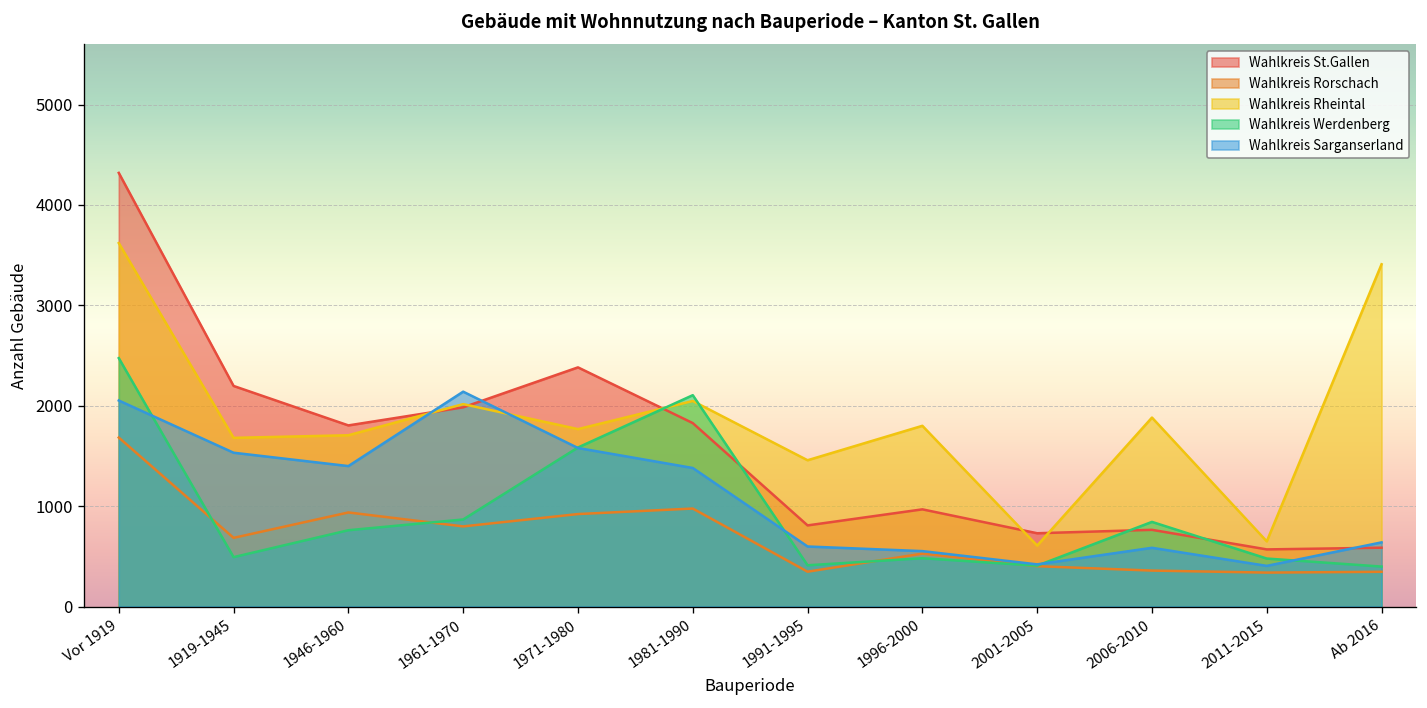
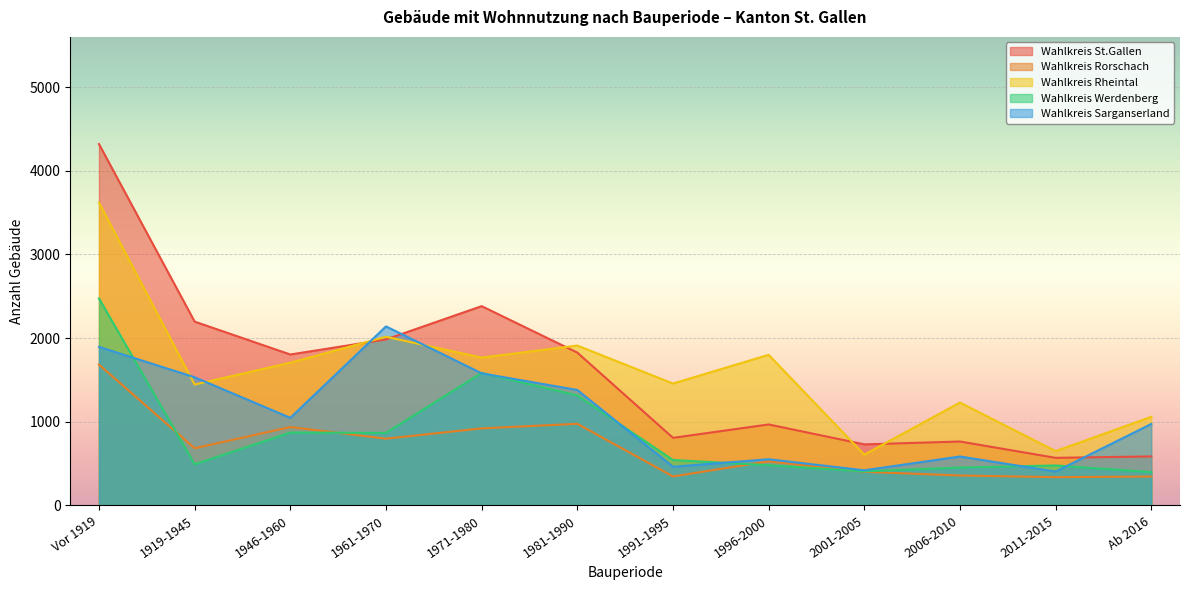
Wahlkreis Sarganserland, Vor 1919: 2100 -> 1900
Wahlkreis Rheintal, 1919-1945: 1700 -> 1400
Wahlkreis Werdenberg, 1946-1960: 800 -> 900
Wahlkreis Sarganserland, 1946-1960: 1400 -> 1000
Wahlkreis Rheintal, 1981-1990: 2000 -> 1900
Wahlkreis Werdenberg, 1981-1990: 2100 -> 1300
Wahlkreis Werdenberg, 1991-1995: 400 -> 500
Wahlkreis Sarganserland, 1991-1995: 600 -> 500
Wahlkreis Rheintal, 2006-2010: 1900 -> 1200
Wahlkreis Werdenberg, 2006-2010: 800 -> 500
Wahlkreis Rheintal, Ab 2016: 3400 -> 1100
Wahlkreis Sarganserland, Ab 2016: 600 -> 1000
